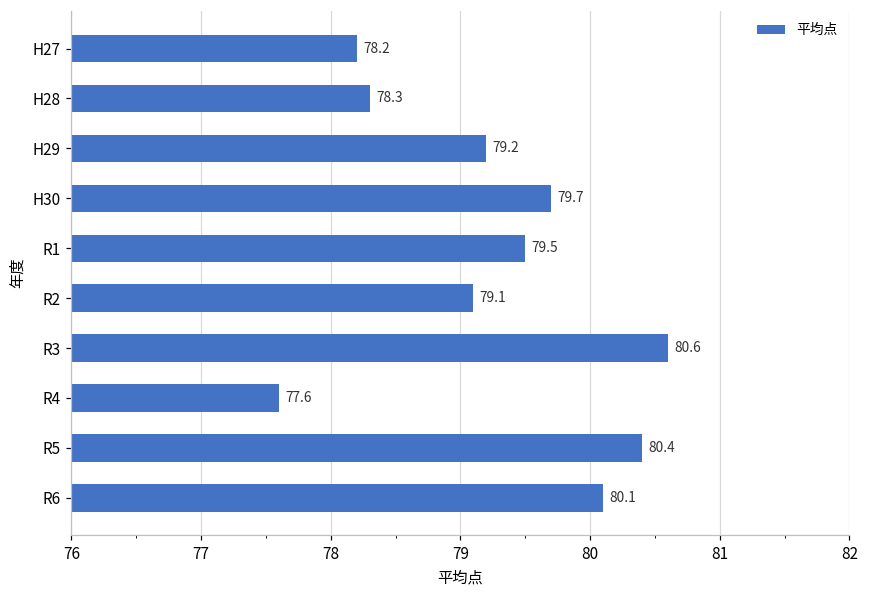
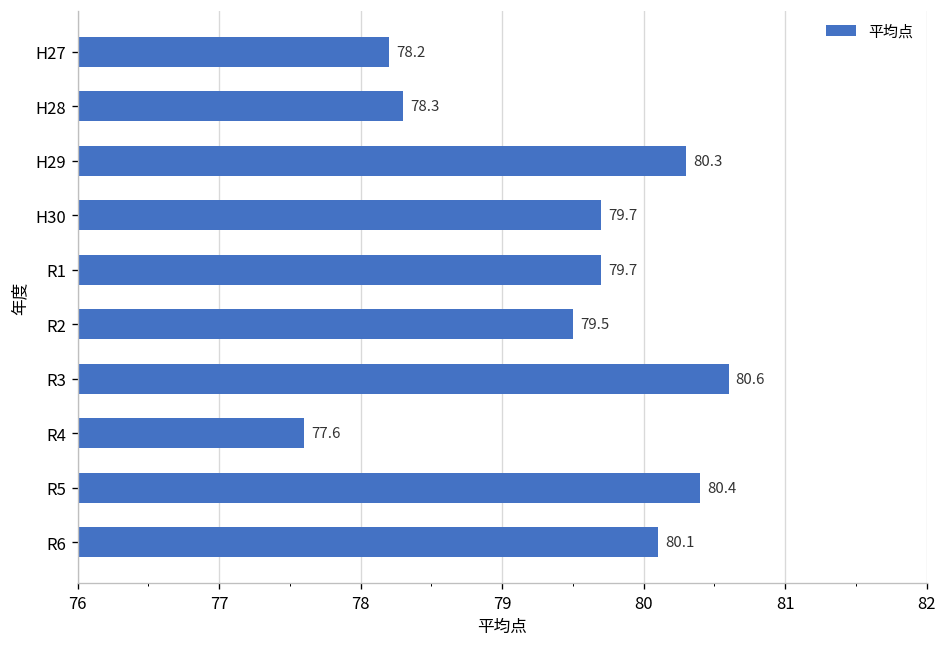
H29: 79.2 -> 80.3
R1: 79.5 -> 79.7
R2: 79.1 -> 79.5
